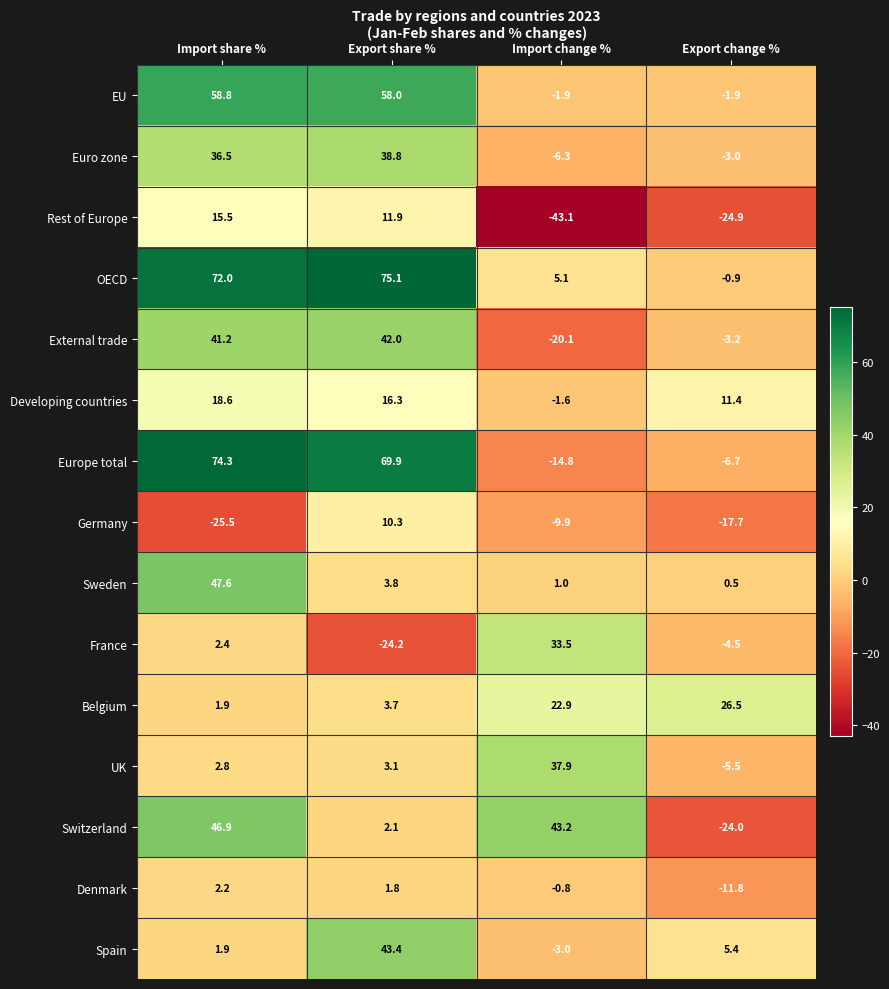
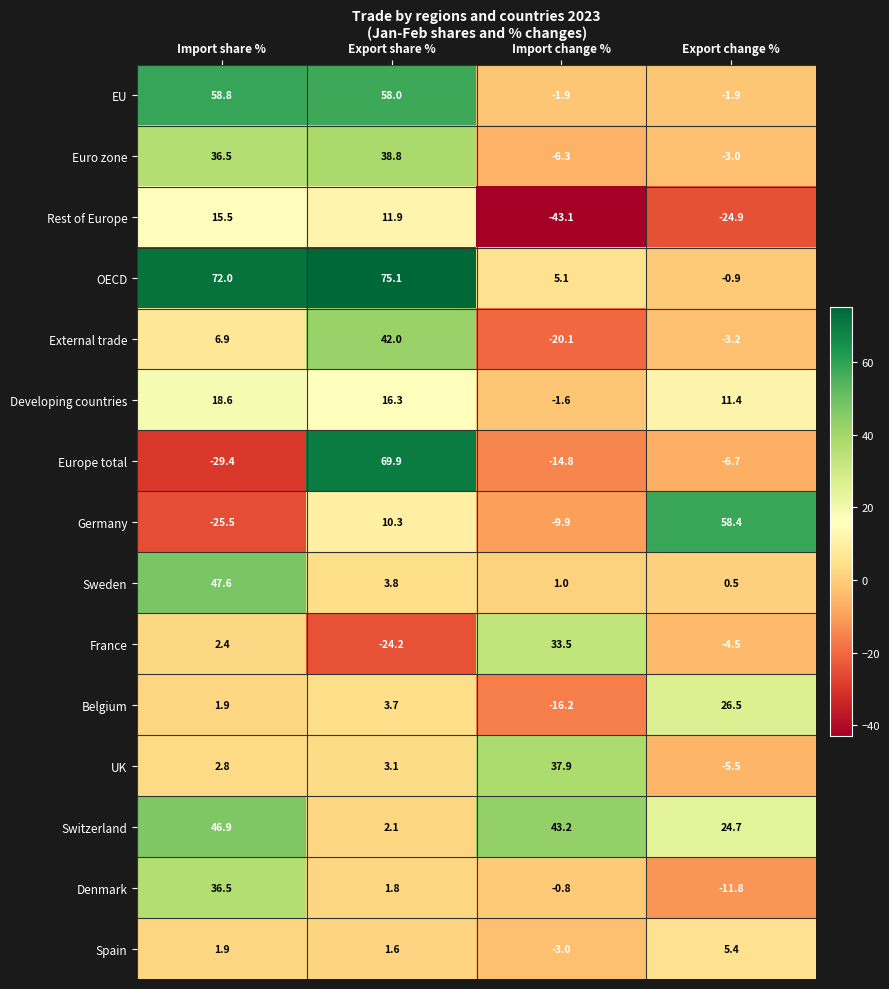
External trade, Import share %: 41.2 -> 6.9
Europe total, Import share %: 74.3 -> -29.4
Germany, Export change %: -17.7 -> 58.4
Belgium, Import change %: 22.9 -> -16.2
Switzerland, Export change %: -24.0 -> 24.7
Denmark, Import share %: 2.2 -> 36.5
Spain, Export share %: 43.4 -> 1.6
